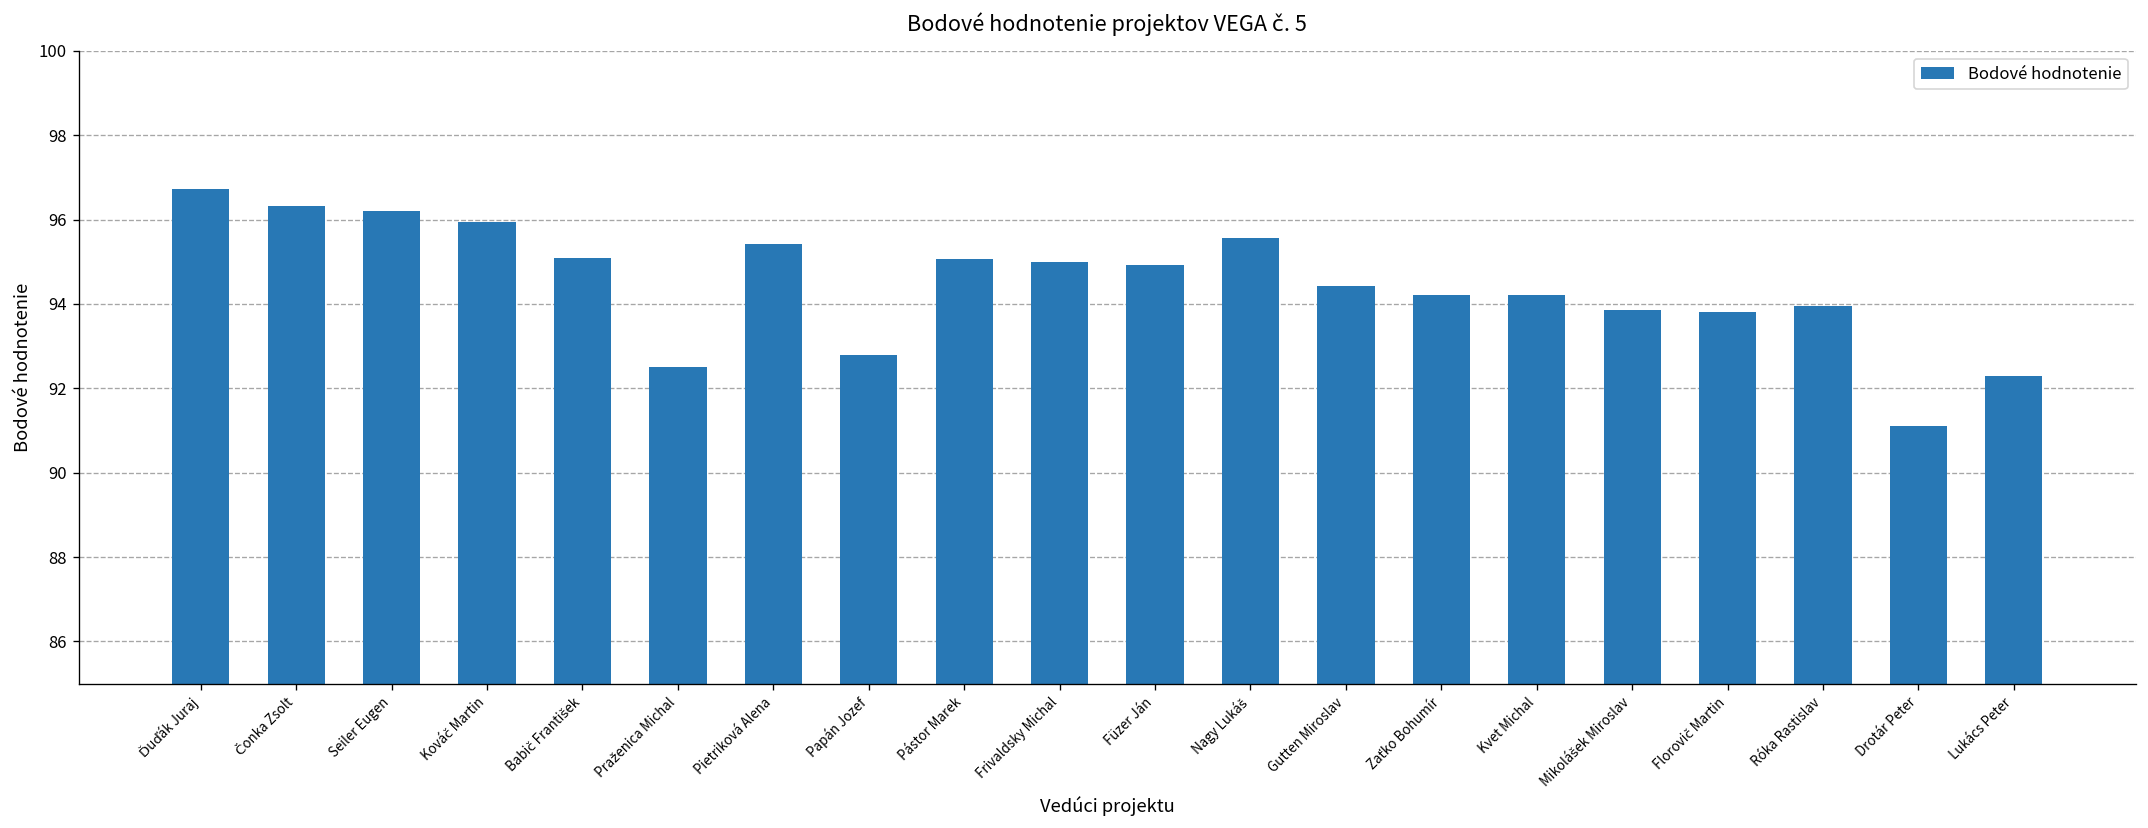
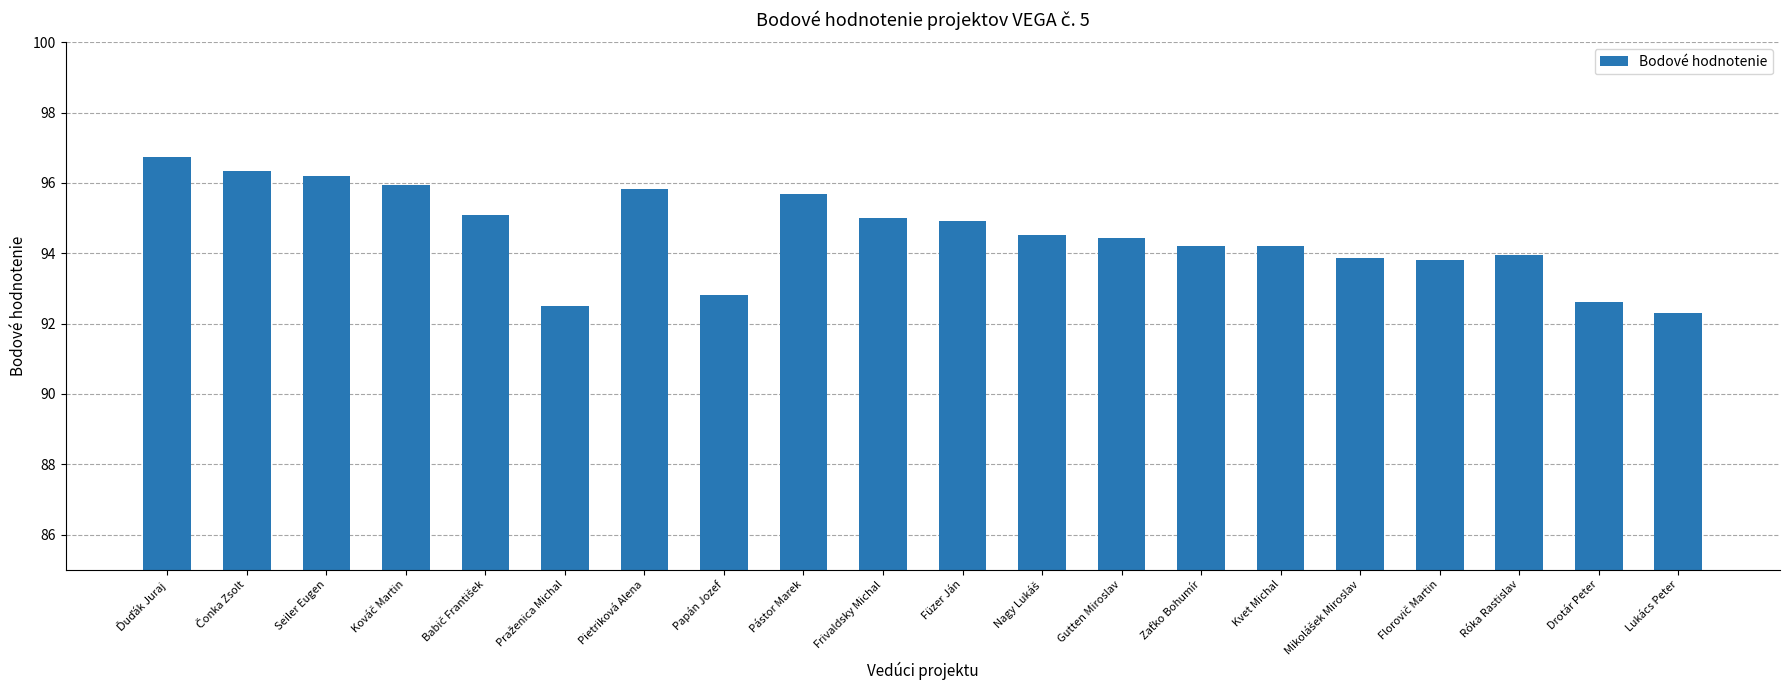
Pietriková Alena: 95.4 -> 95.8
Pástor Marek: 95.1 -> 95.7
Nagy Lukáš: 95.6 -> 94.5
Drotár Peter: 91.1 -> 92.6
